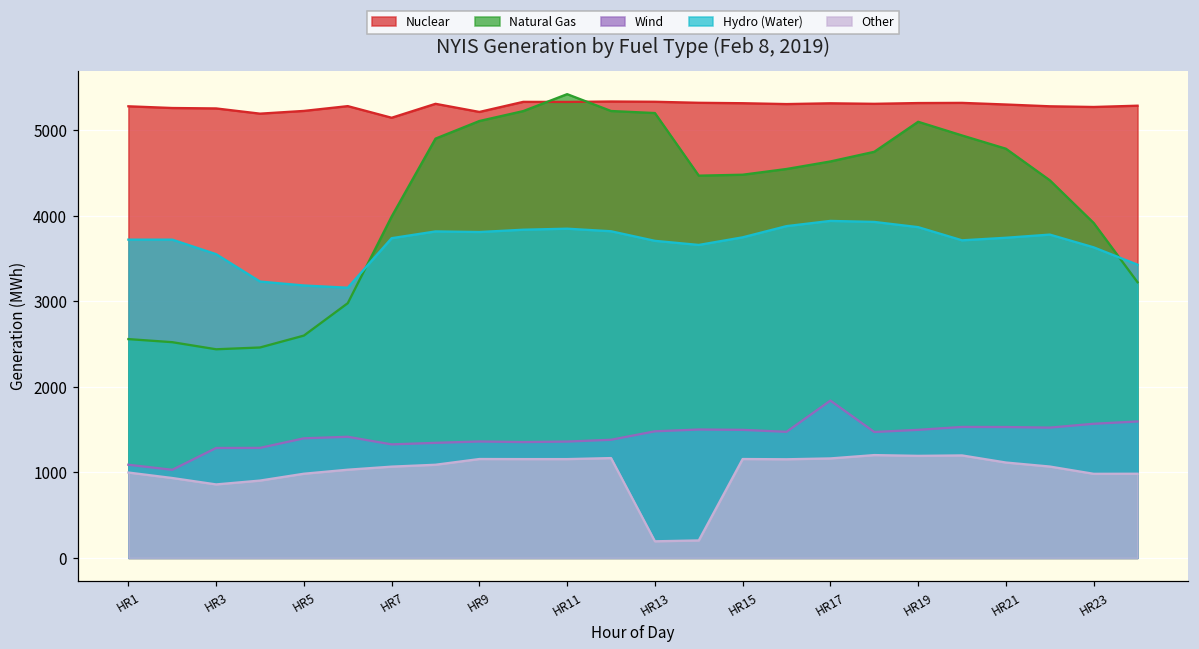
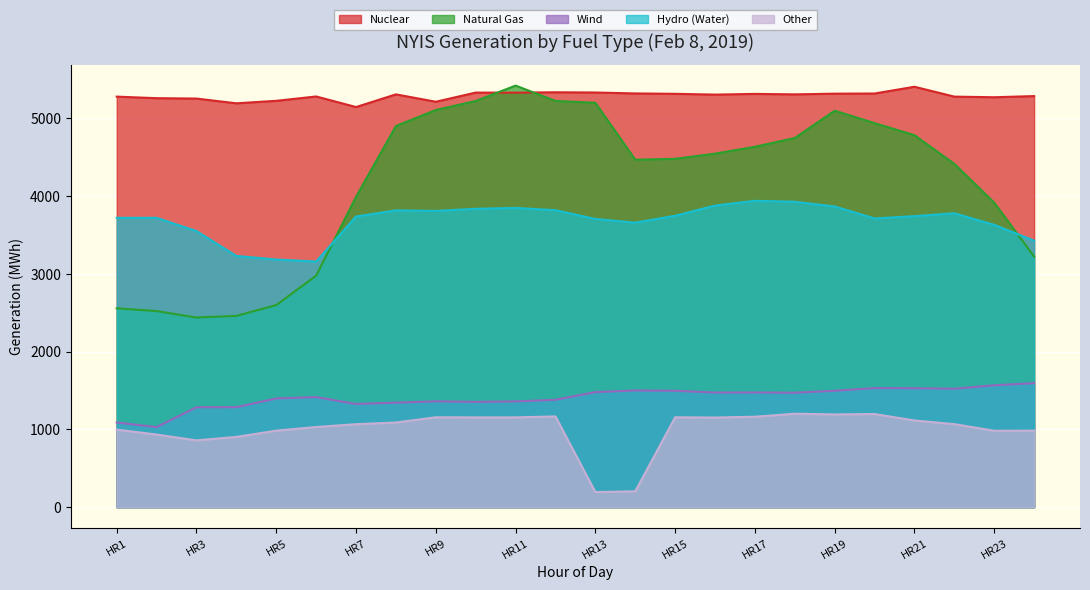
Wind, HR17: 1800 -> 1500
Nuclear, HR21: 5300 -> 5400
